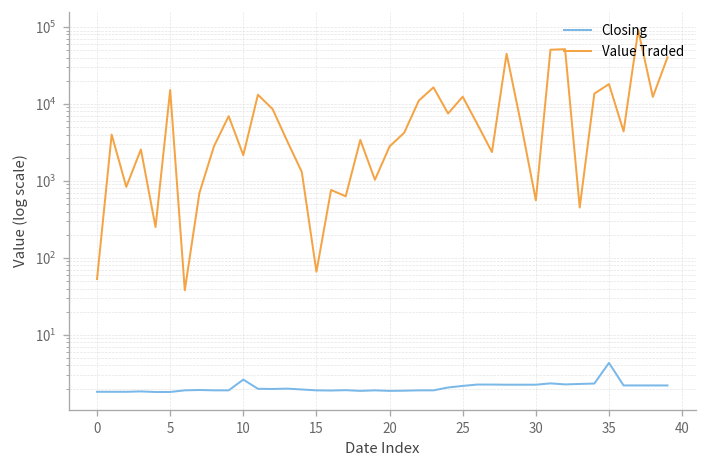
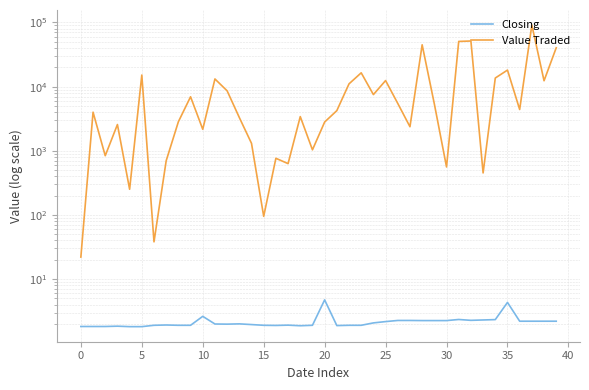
Value Traded, 0: 50 -> 22
Value Traded, 15: 70 -> 100
Closing, 20: 1.9 -> 5
